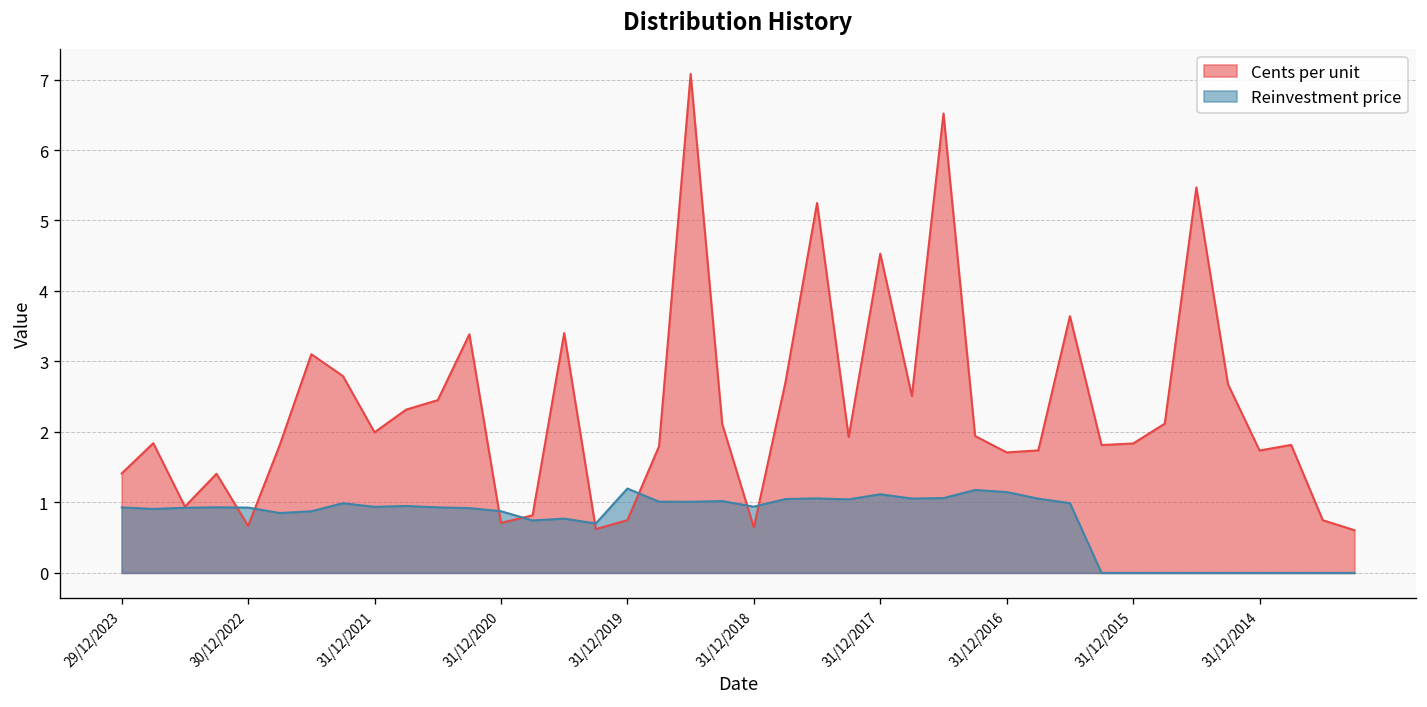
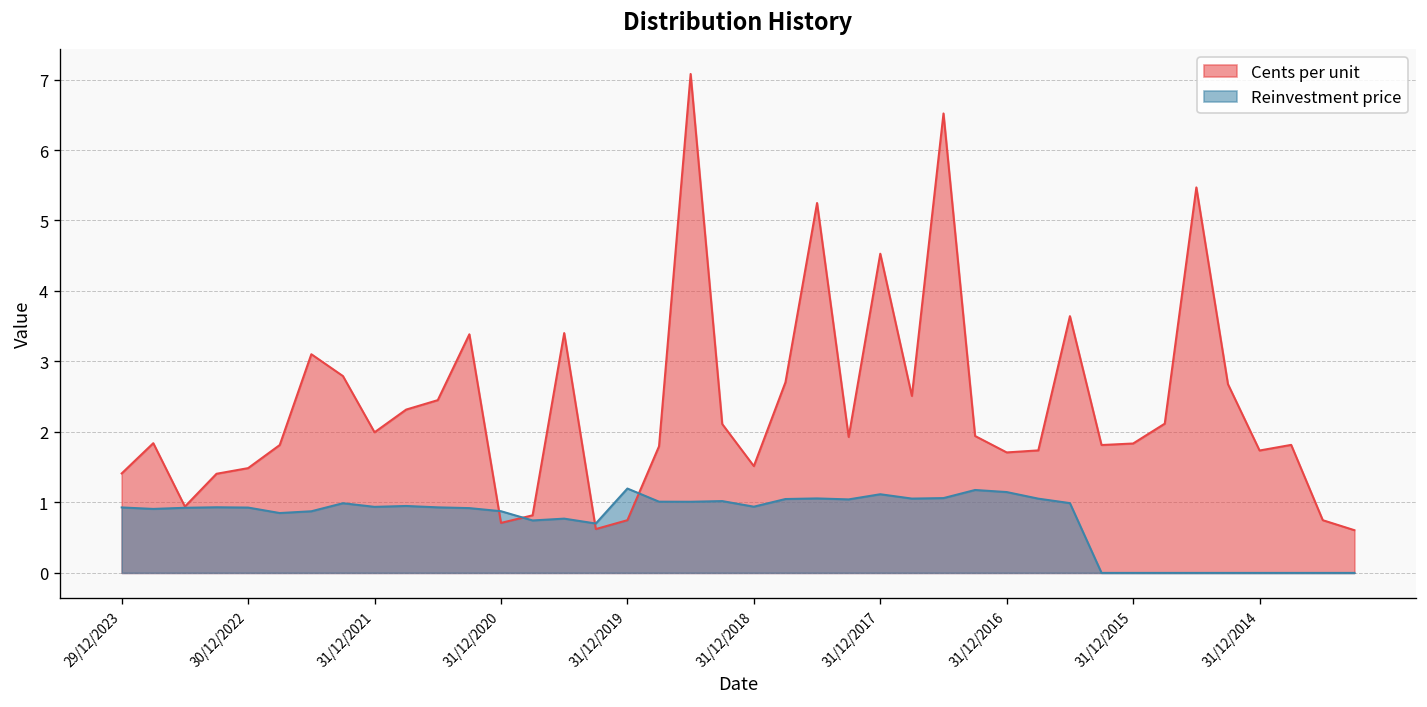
Cents per unit, 30/12/2022: 0.7 -> 1.5
Cents per unit, 31/12/2018: 0.6 -> 1.5
